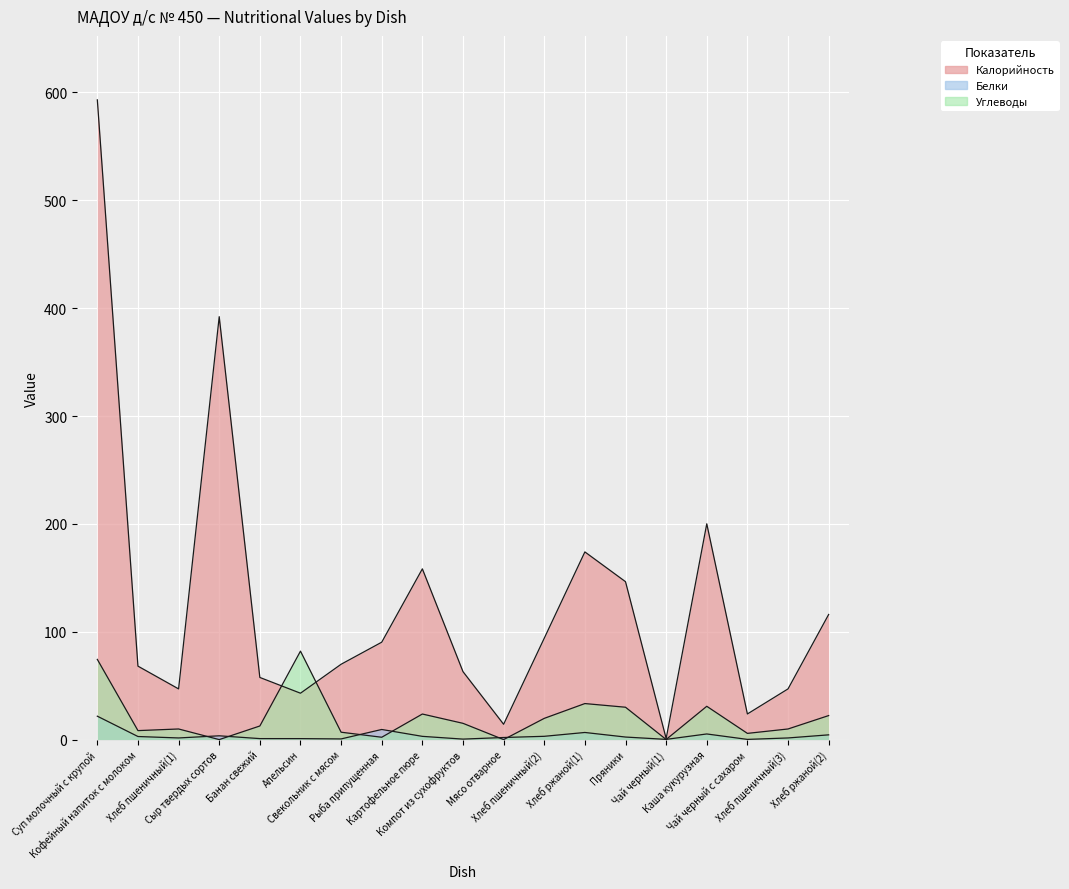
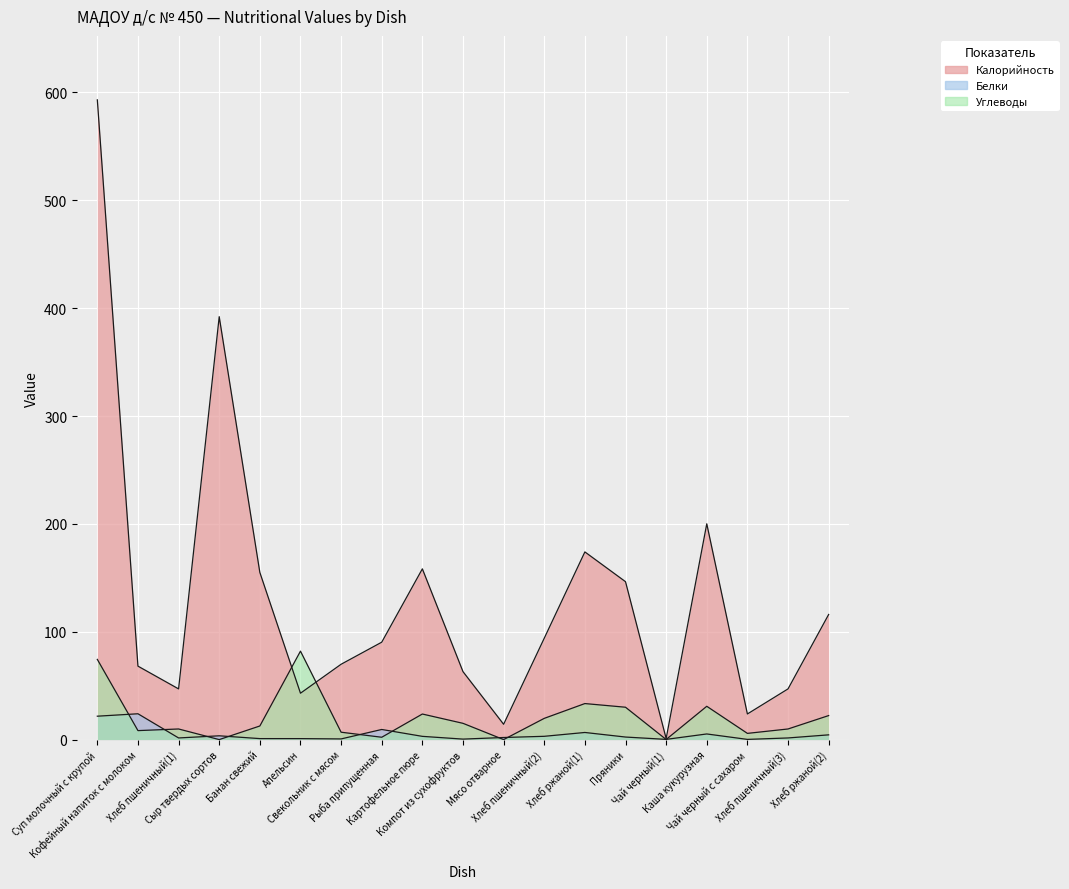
Белки, Кофейный напиток с молоком: 3 -> 24
Калорийность, Банан свежий: 58 -> 155
